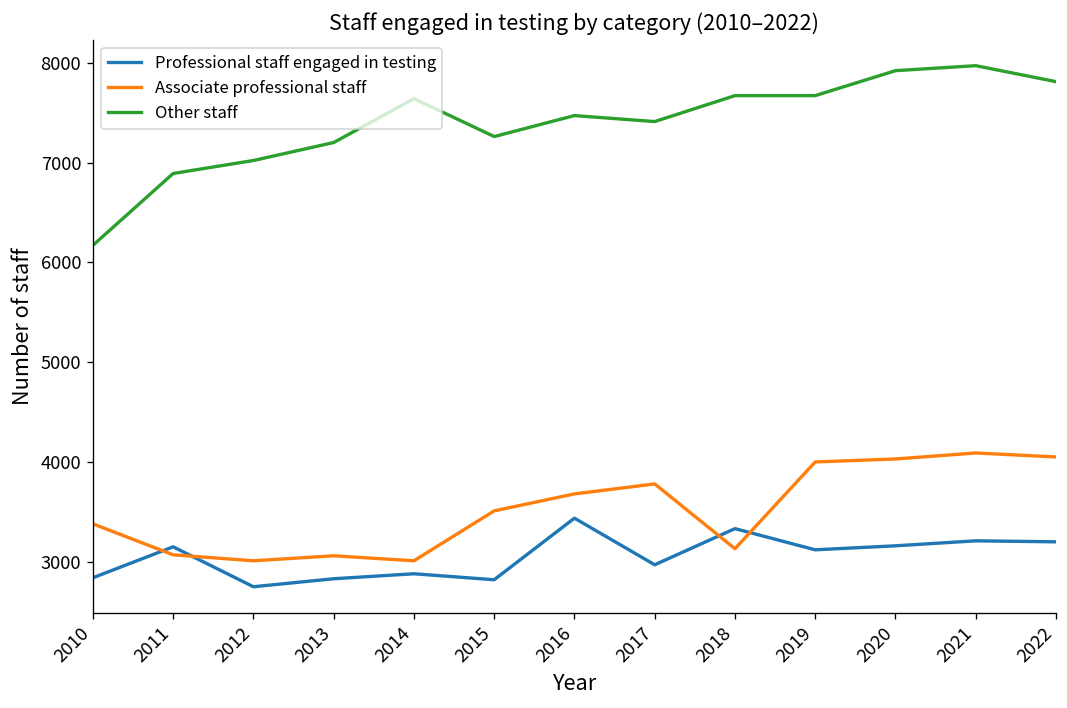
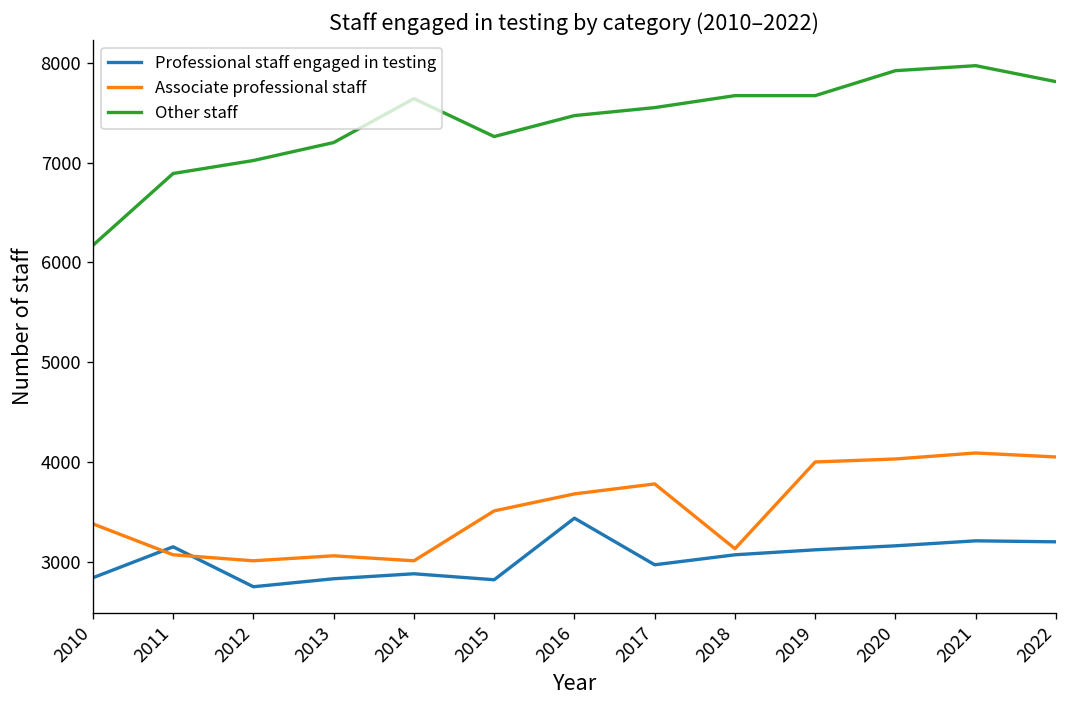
Other staff, 2017: 7400 -> 7600
Professional staff engaged in testing, 2018: 3300 -> 3100
